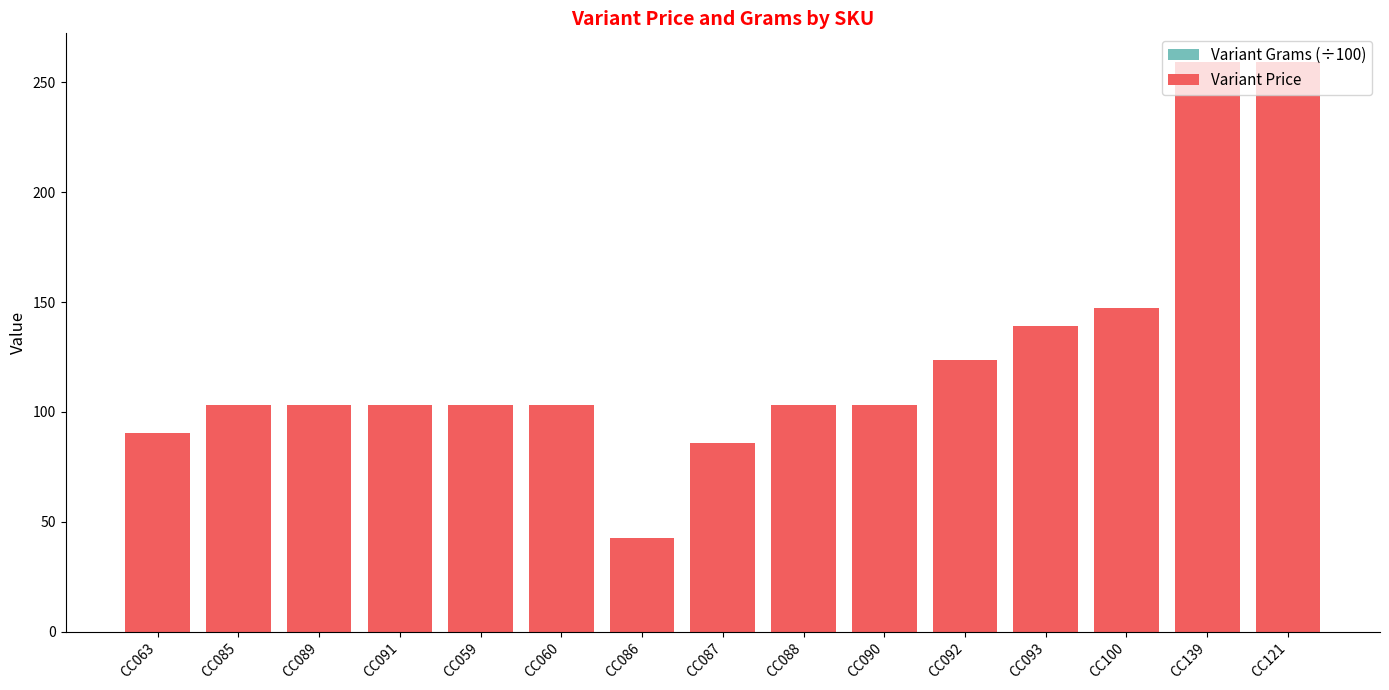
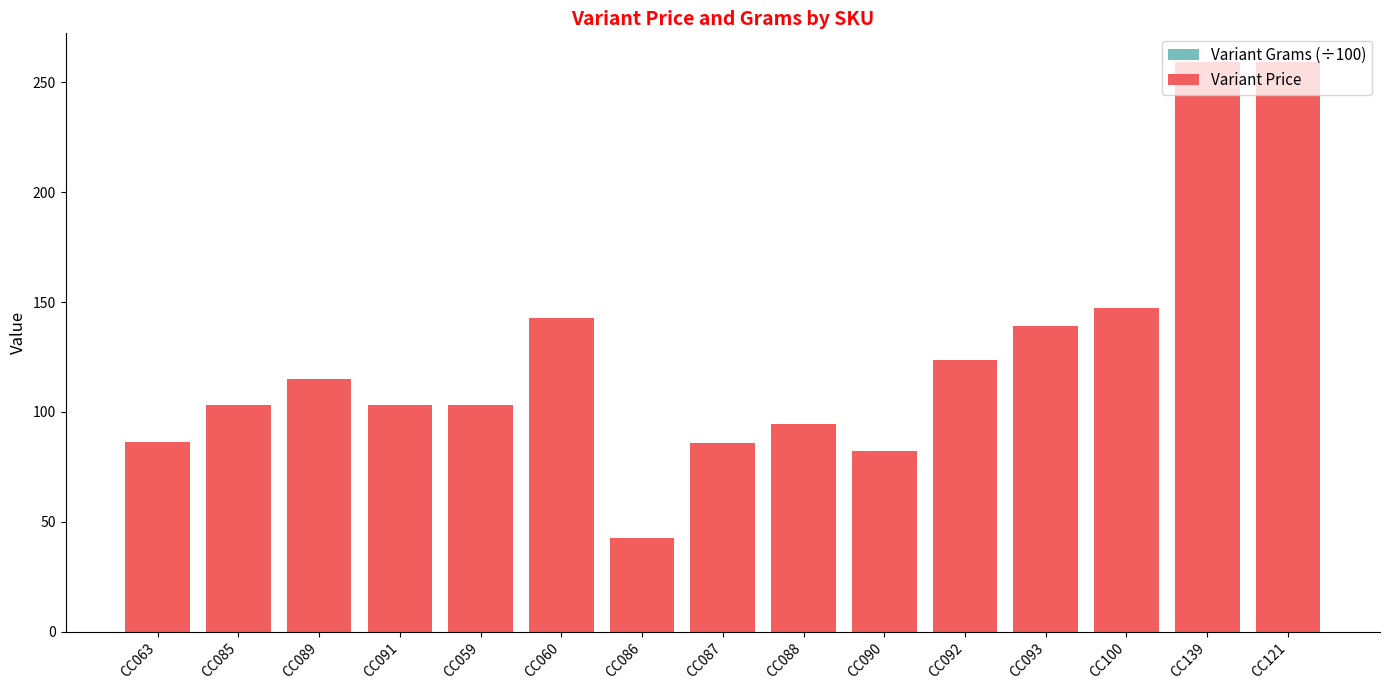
Variant Price, CC063: 90 -> 86
Variant Price, CC089: 103 -> 115
Variant Price, CC060: 103 -> 143
Variant Price, CC088: 103 -> 95
Variant Price, CC090: 103 -> 82
